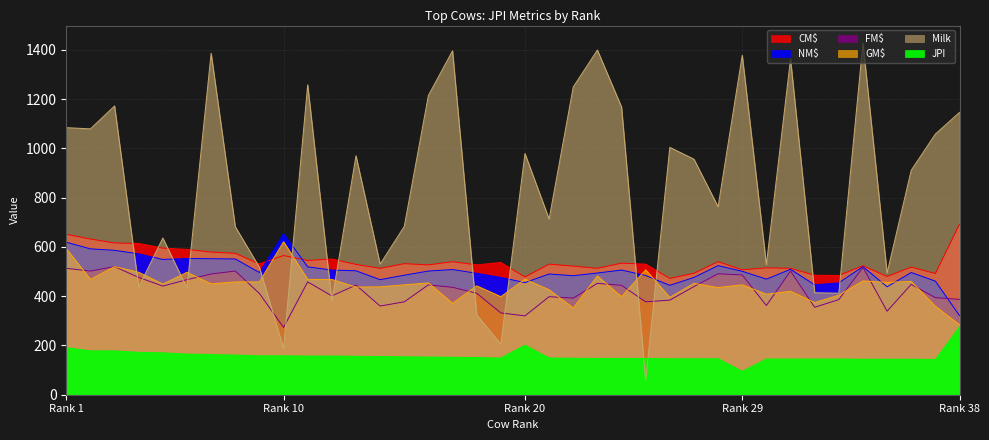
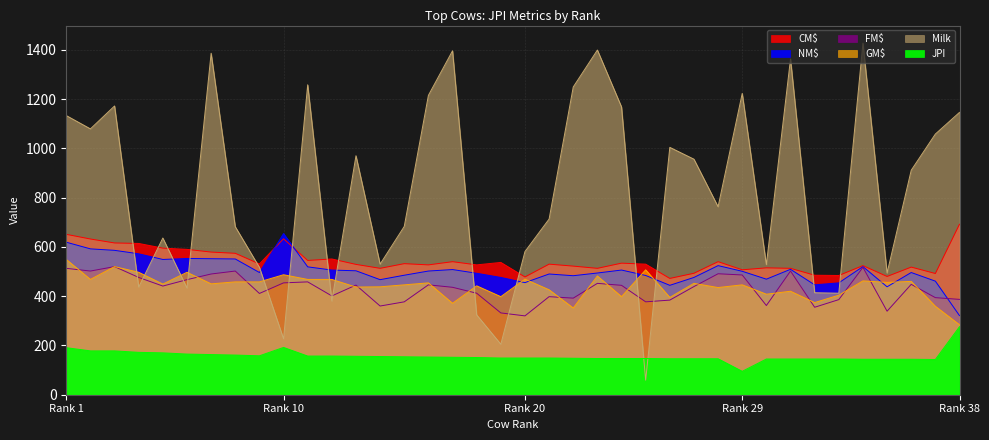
GM$, Rank 1: 590 -> 550
Milk, Rank 1: 1080 -> 1130
CM$, Rank 10: 570 -> 630
FM$, Rank 10: 270 -> 450
GM$, Rank 10: 620 -> 490
Milk, Rank 10: 190 -> 230
JPI, Rank 10: 160 -> 190
Milk, Rank 20: 980 -> 580
JPI, Rank 20: 200 -> 150
Milk, Rank 29: 1380 -> 1220
